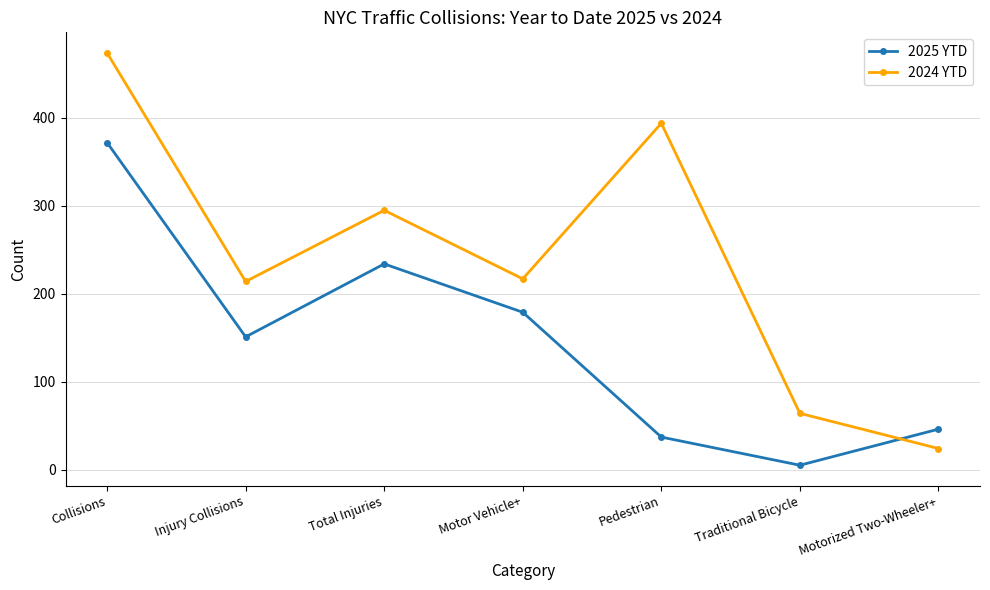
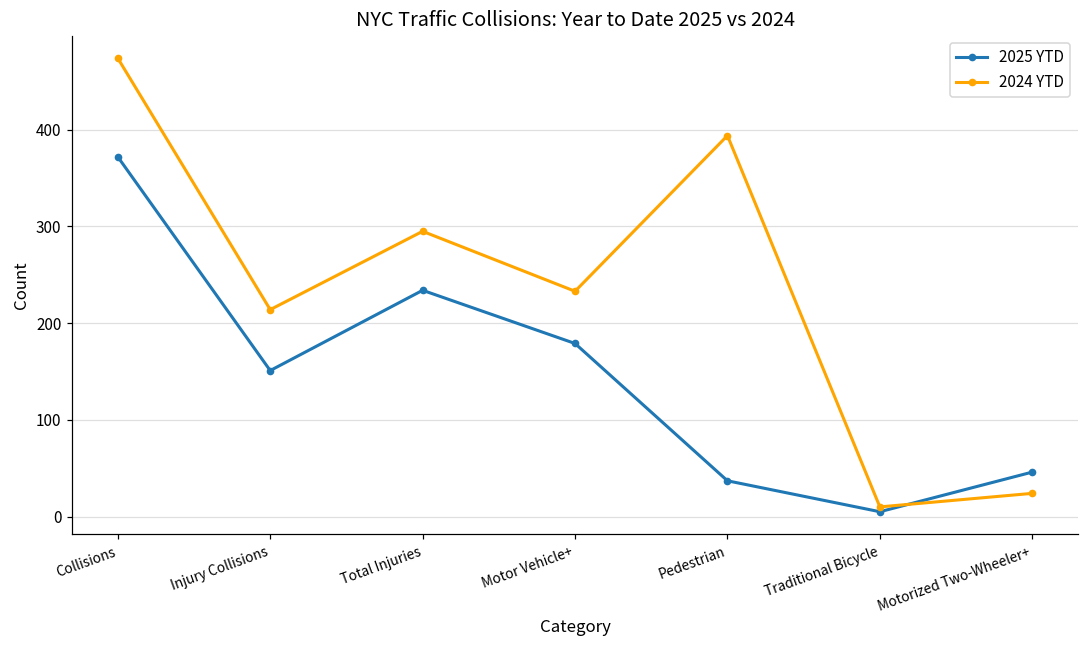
2024 YTD, Motor Vehicle+: 220 -> 230
2024 YTD, Traditional Bicycle: 60 -> 10
